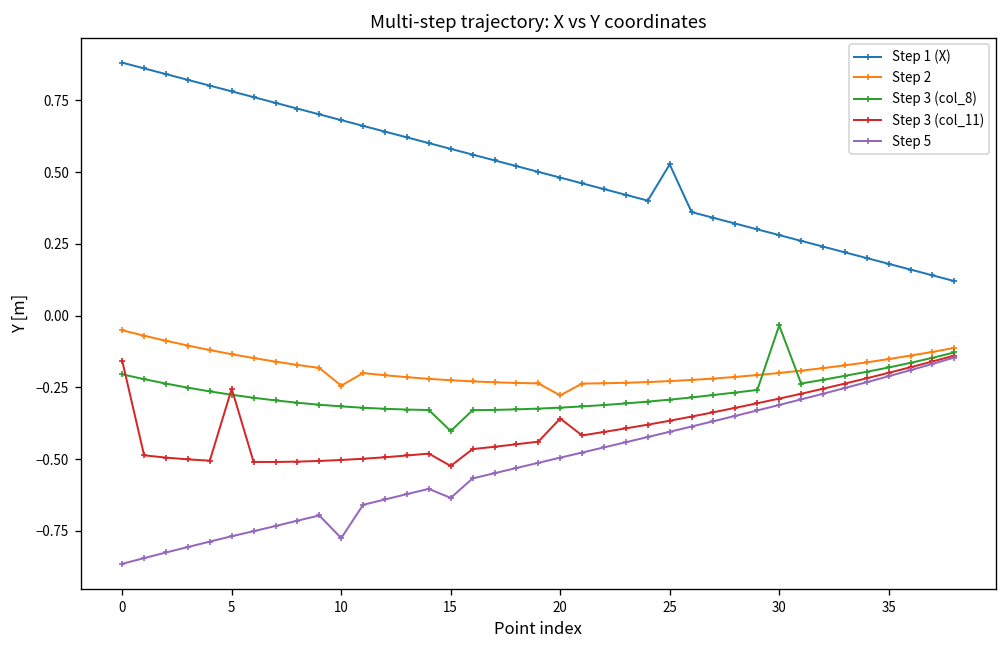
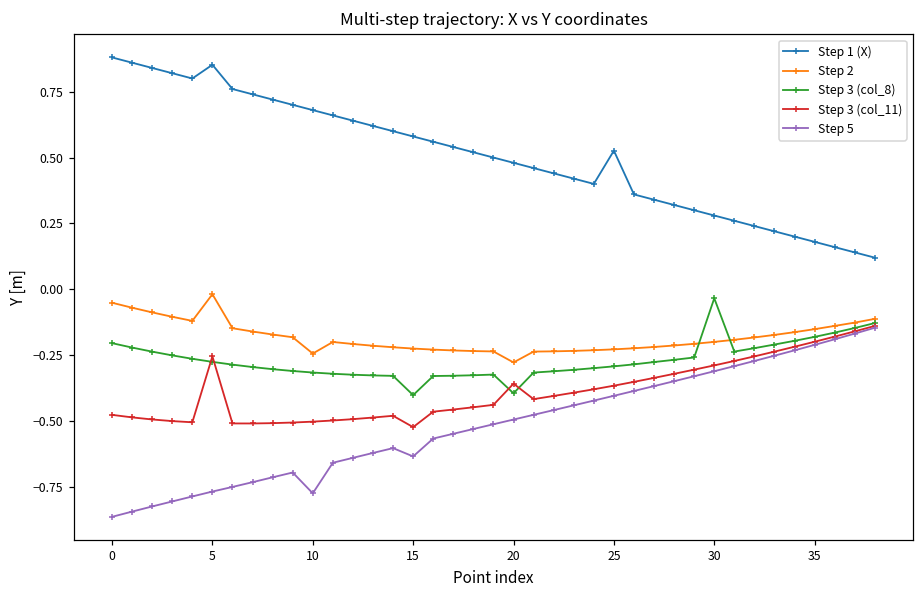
Step 3 (col_11), 0: -0.16 -> -0.48
Step 1 (X), 5: 0.78 -> 0.85
Step 2, 5: -0.13 -> -0.02
Step 3 (col_8), 20: -0.32 -> -0.40
